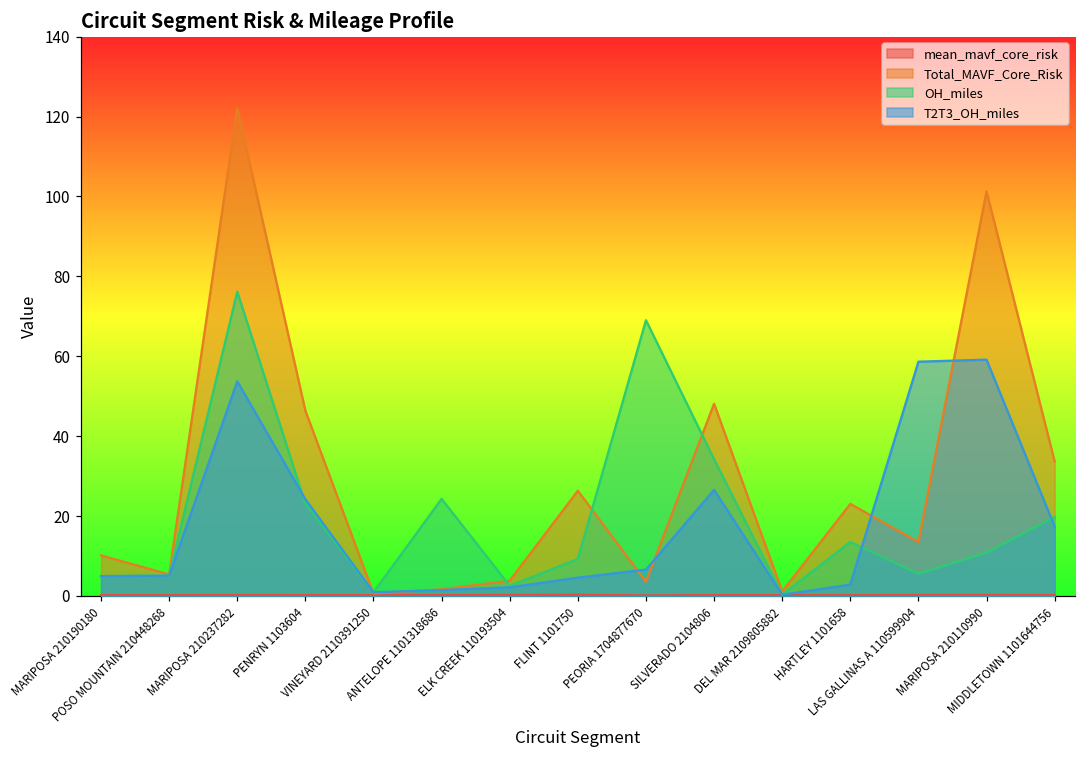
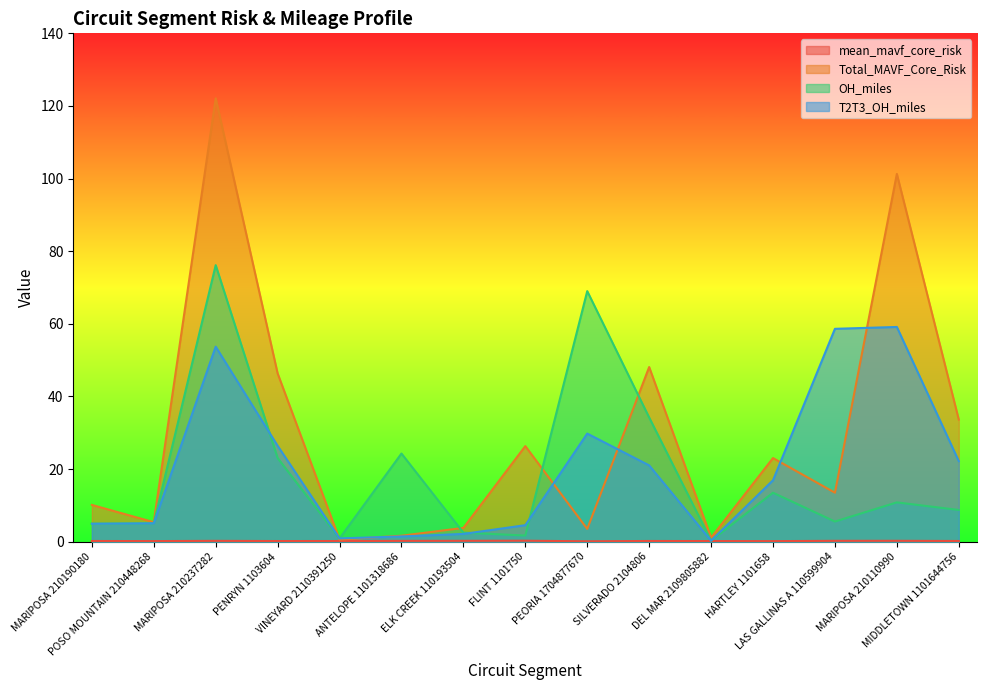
T2T3_OH_miles, PENRYN 1103604: 24 -> 26
OH_miles, FLINT 1101750: 9 -> 2
T2T3_OH_miles, PEORIA 1704877670: 7 -> 30
T2T3_OH_miles, SILVERADO 2104806: 27 -> 21
T2T3_OH_miles, HARTLEY 1101658: 3 -> 17
OH_miles, MIDDLETOWN 1101644756: 20 -> 9
T2T3_OH_miles, MIDDLETOWN 1101644756: 17 -> 22
